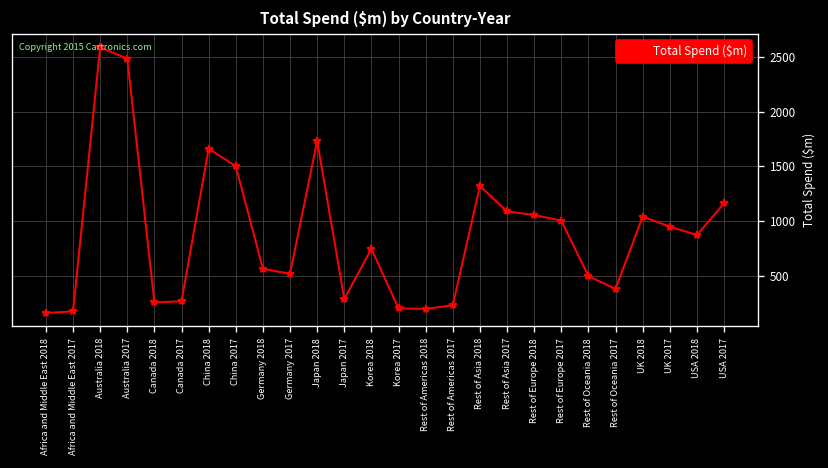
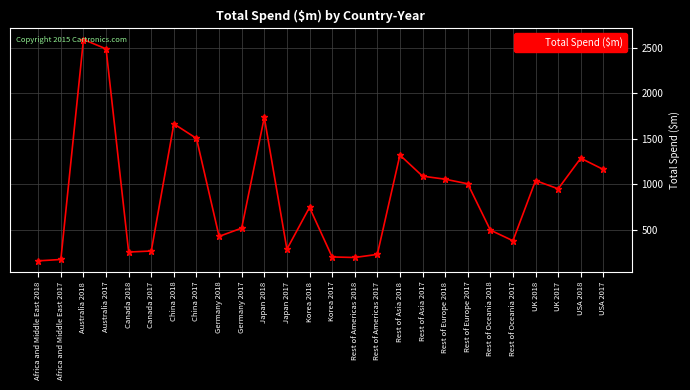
Germany 2018: 600 -> 400
USA 2018: 900 -> 1300
